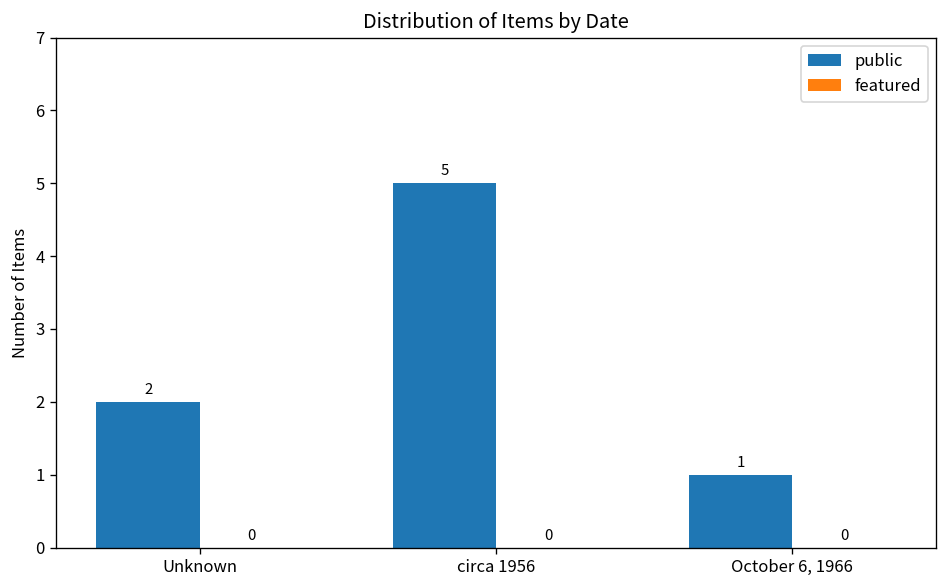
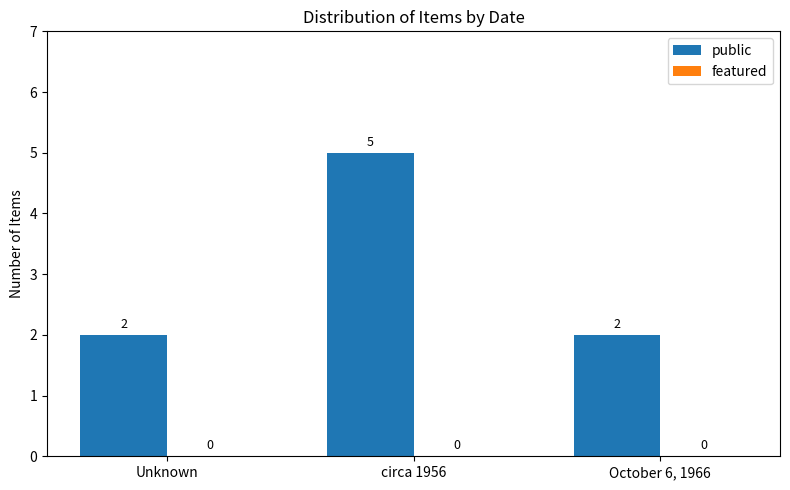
public, October 6, 1966: 1 -> 2
